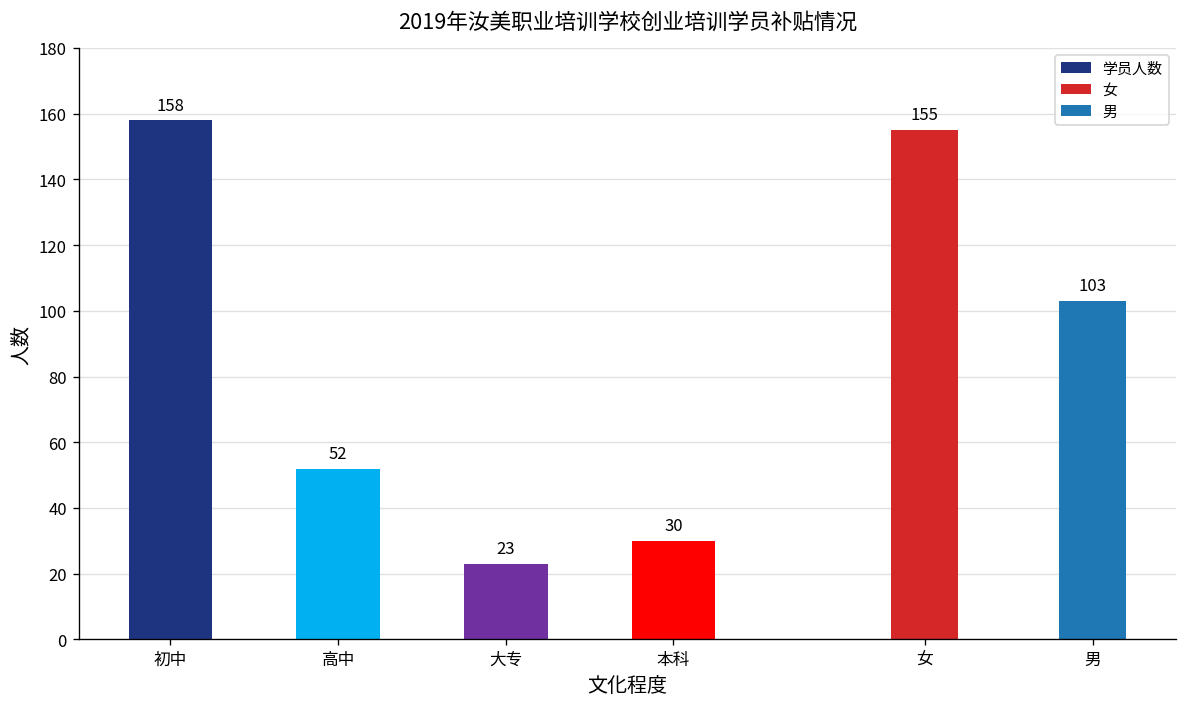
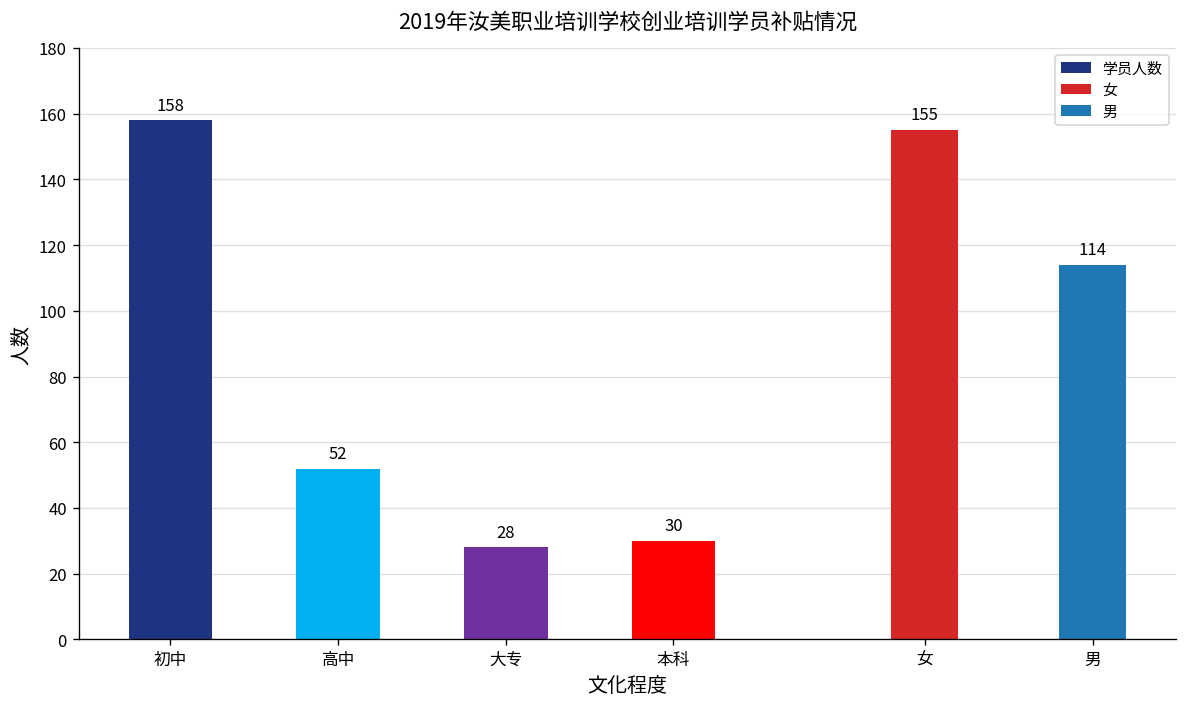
学员人数, 大专: 23 -> 28
男, 男: 103 -> 114
